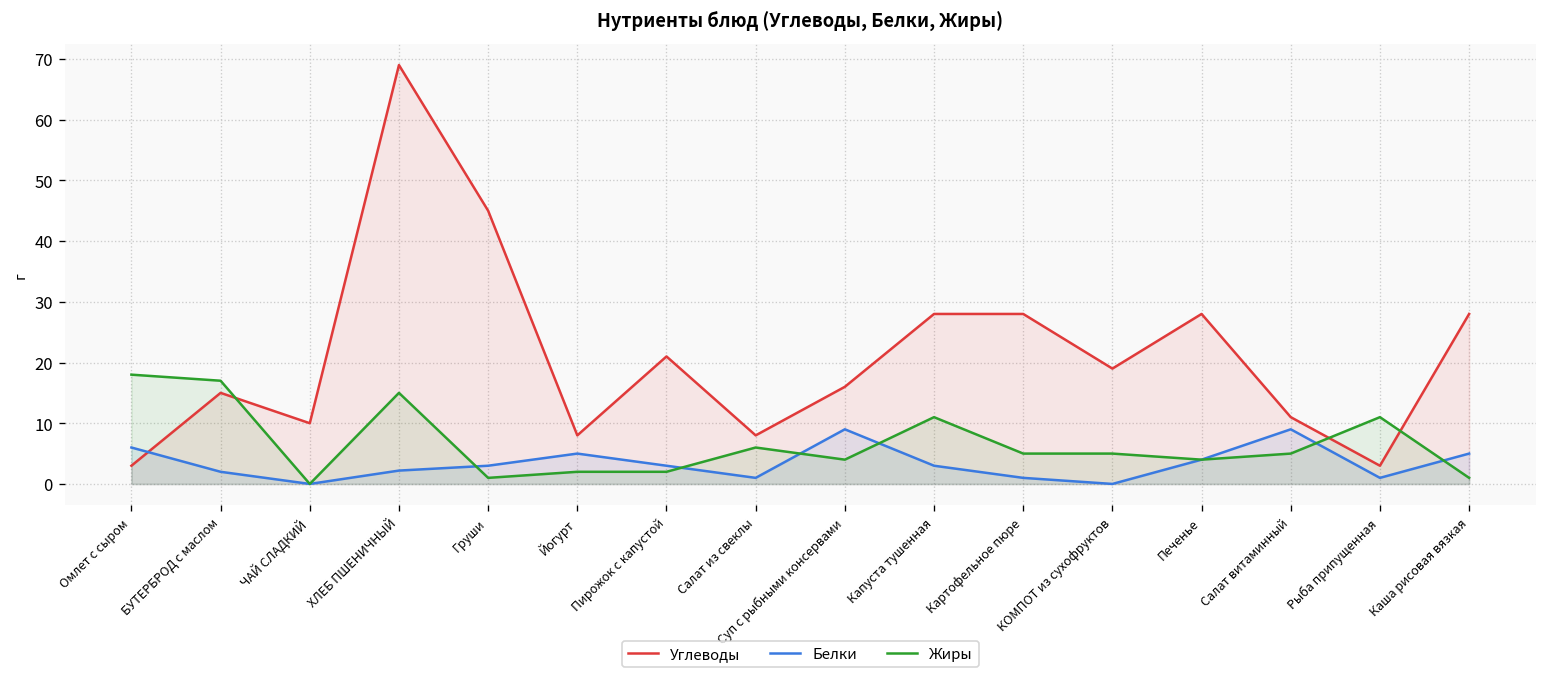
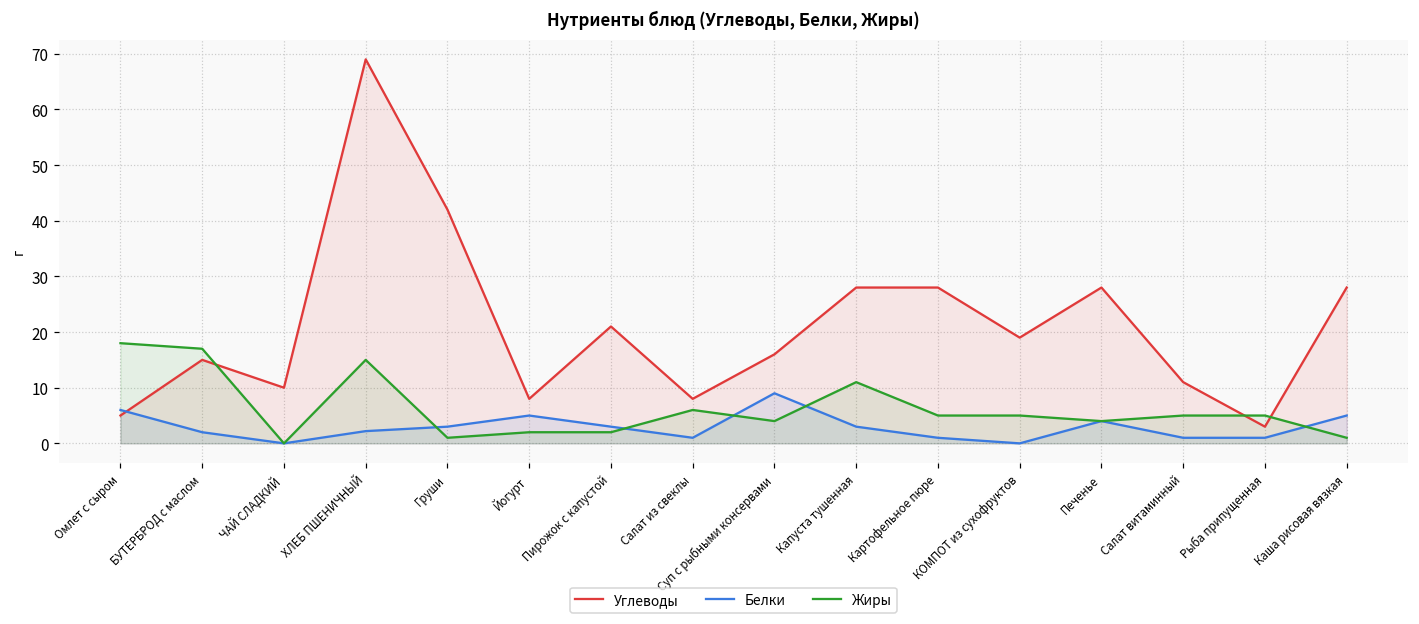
Углеводы, Омлет с сыром: 3 -> 5
Углеводы, Груши: 45 -> 42
Белки, Салат витаминный: 9 -> 1
Жиры, Рыба припущенная: 11 -> 5
